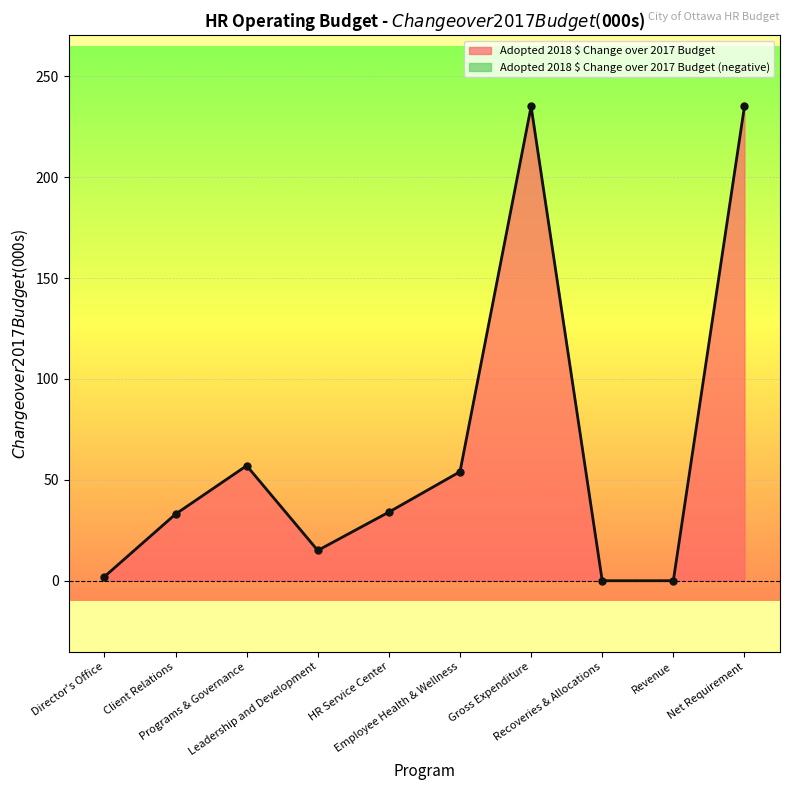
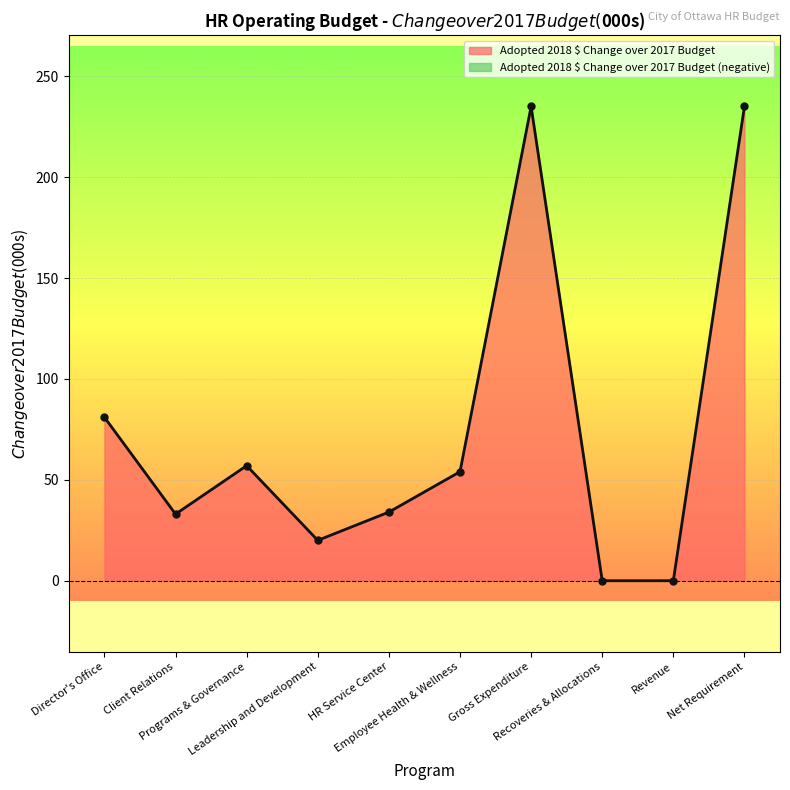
Director's Office: 2 -> 81
Leadership and Development: 15 -> 20
